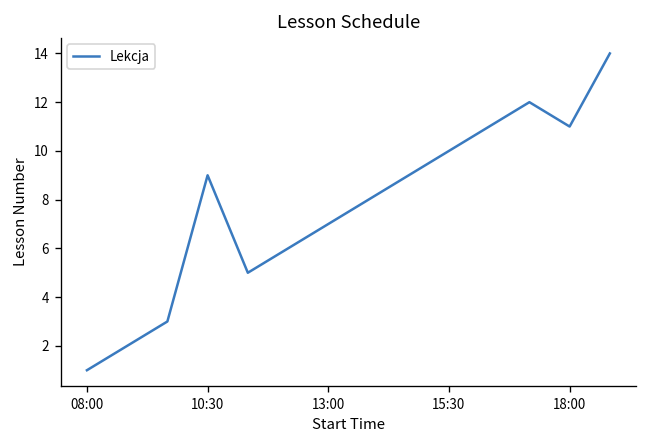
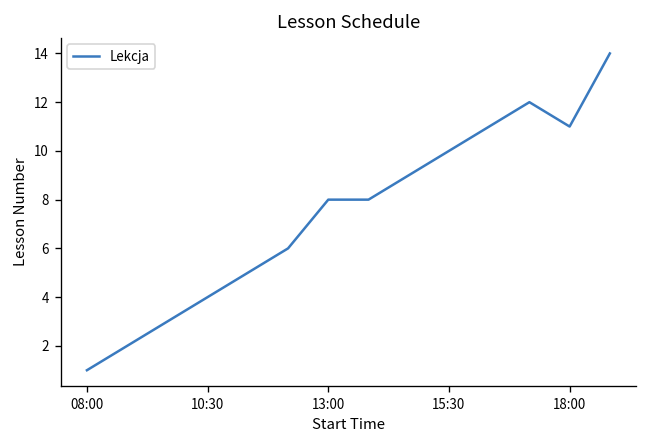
10:30: 9 -> 4
13:00: 7 -> 8
